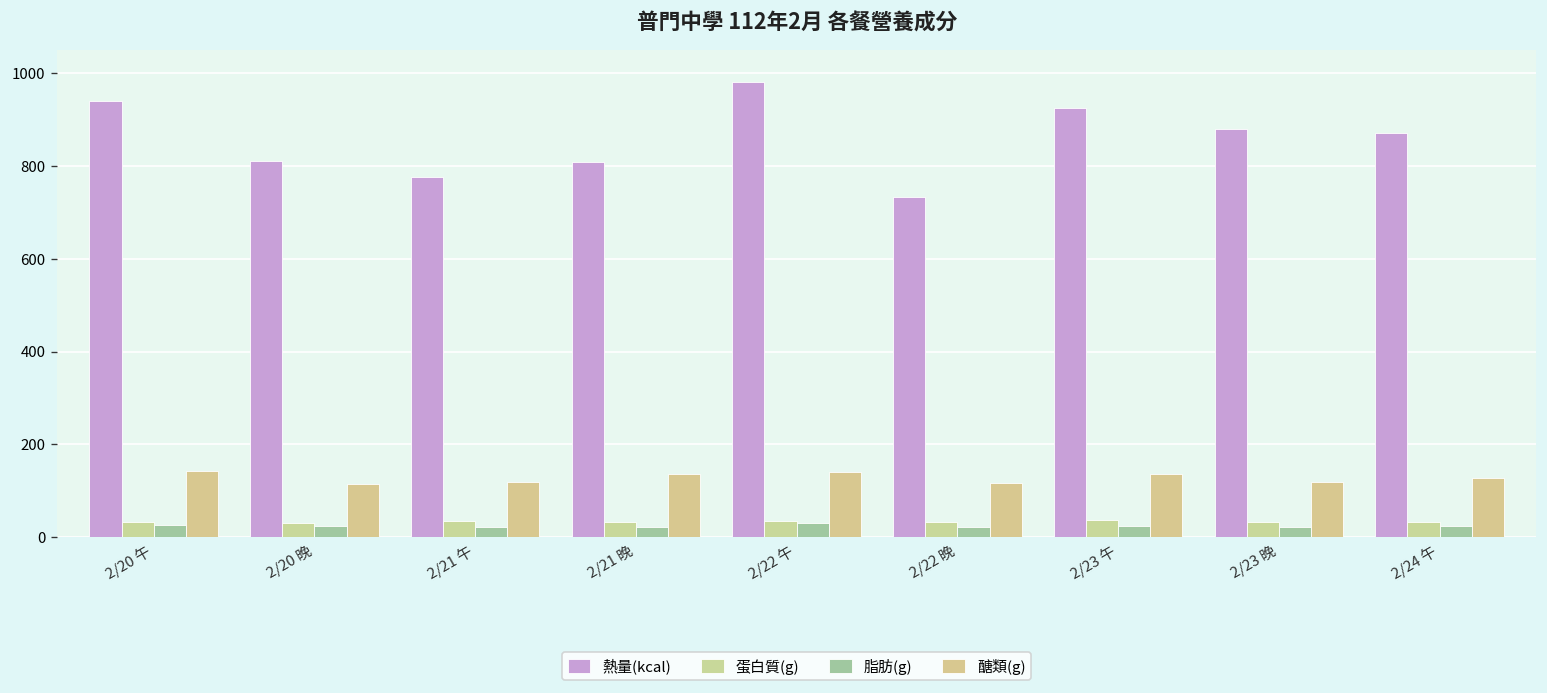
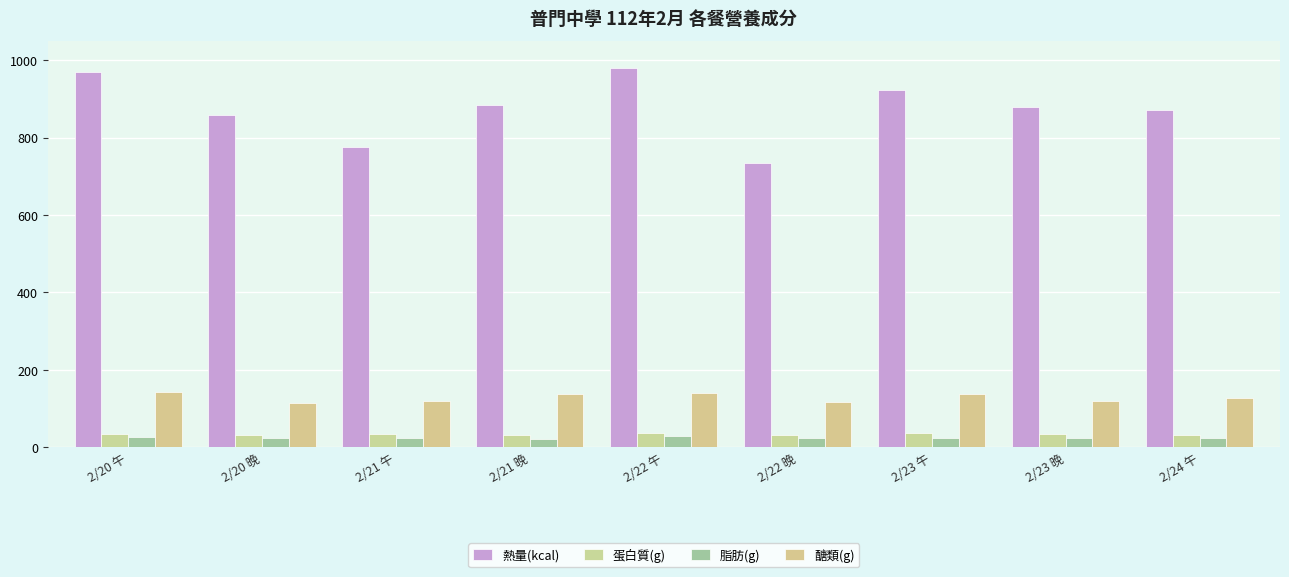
熱量(kcal), 2/20 午: 940 -> 970
熱量(kcal), 2/20 晚: 810 -> 860
熱量(kcal), 2/21 晚: 810 -> 880
